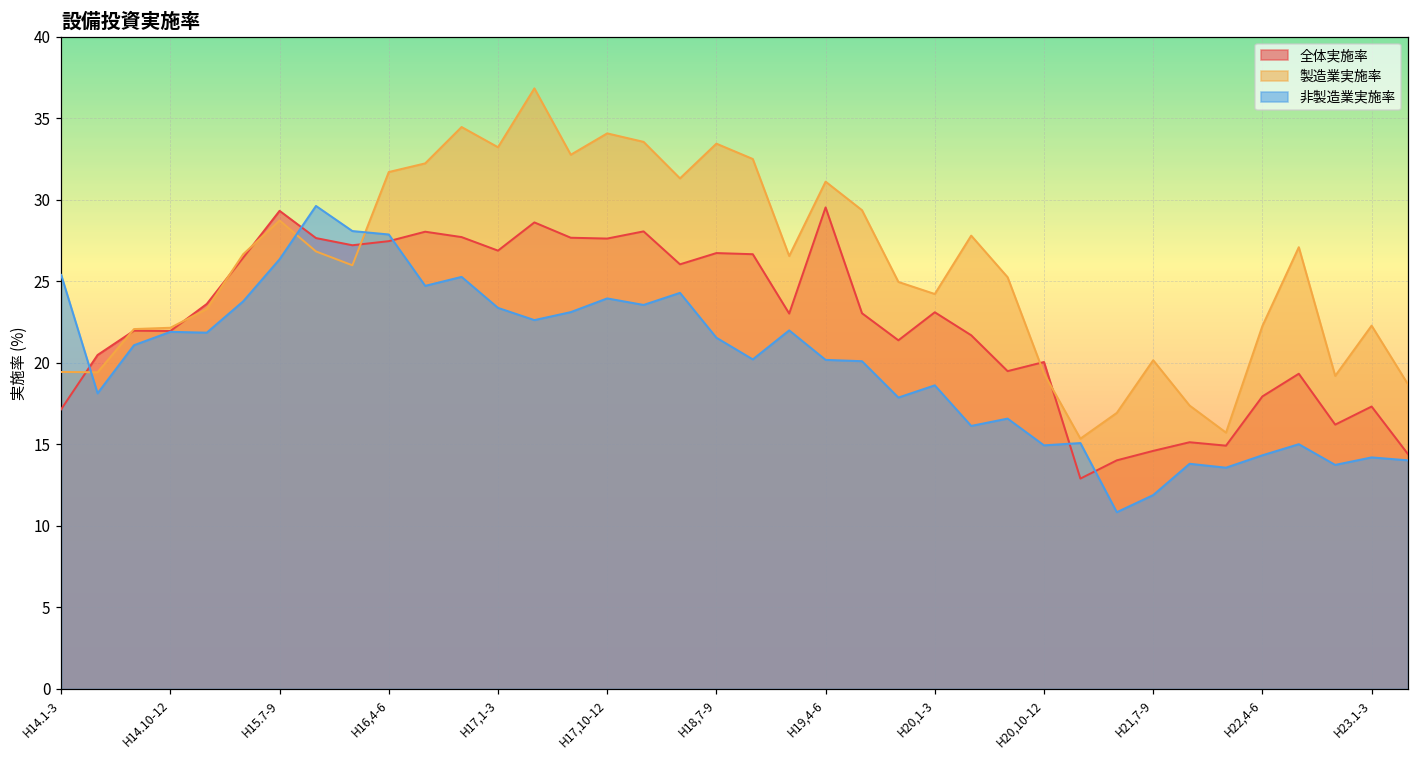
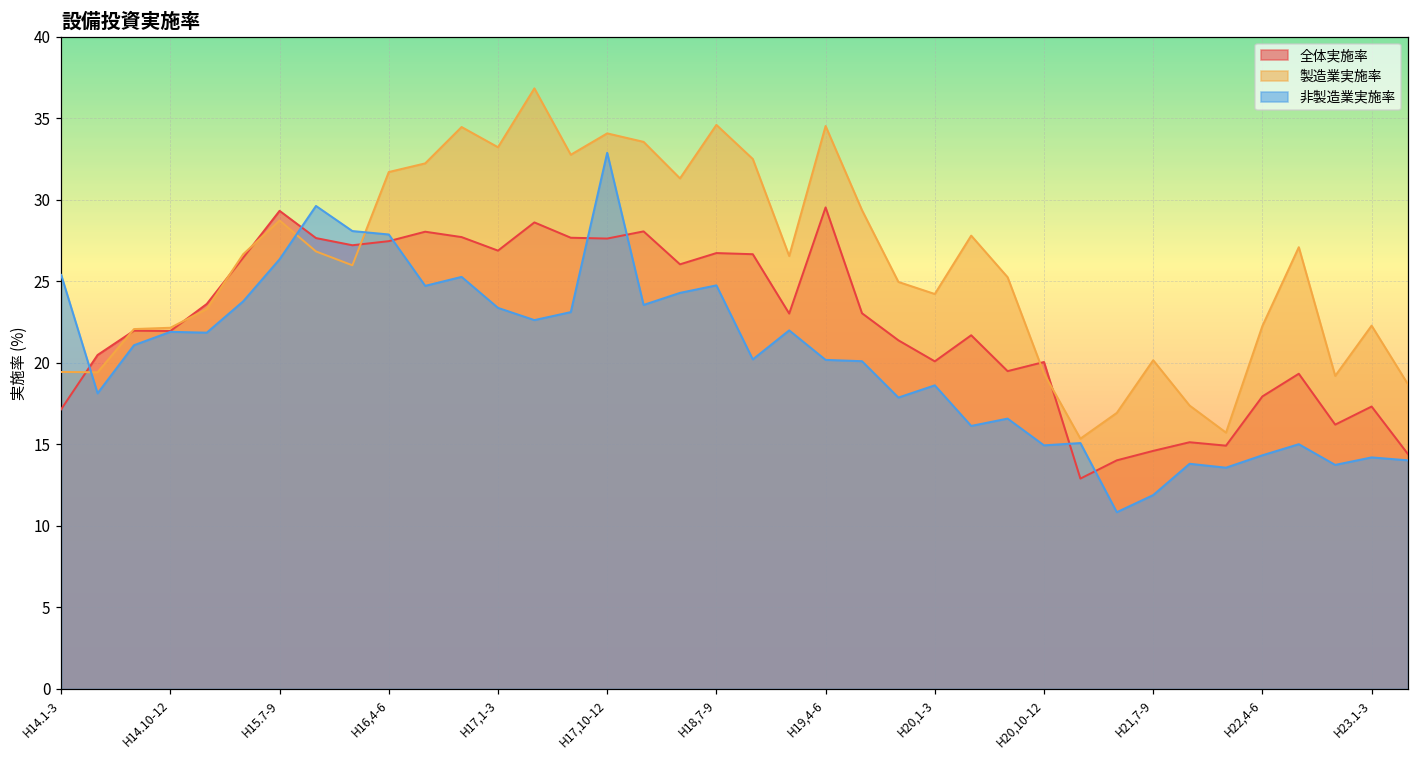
非製造業実施率, H17,10-12: 24.0 -> 32.9
製造業実施率, H18,7-9: 33.4 -> 34.6
非製造業実施率, H18,7-9: 21.5 -> 24.8
製造業実施率, H19,4-6: 31.1 -> 34.5
全体実施率, H20,1-3: 23.1 -> 20.1
